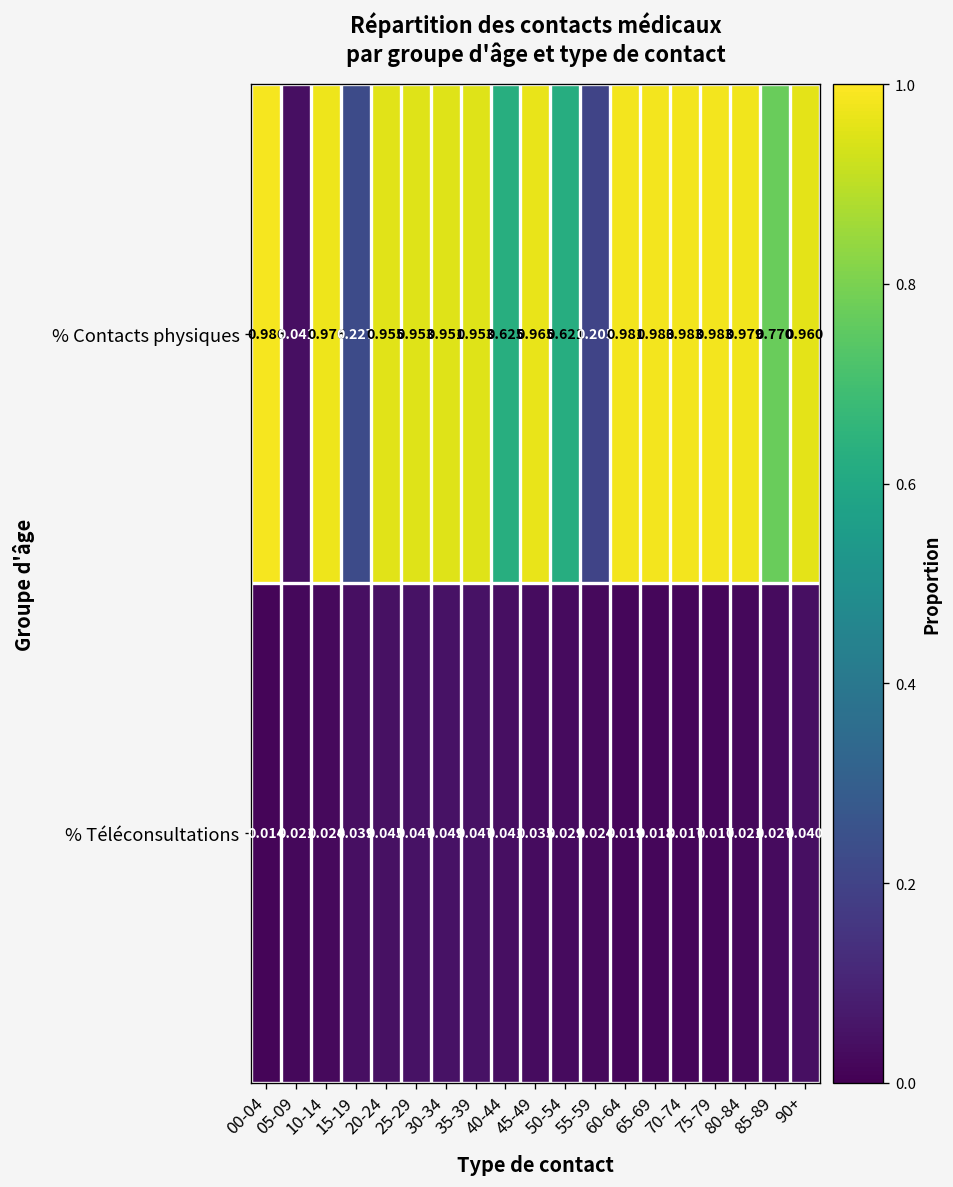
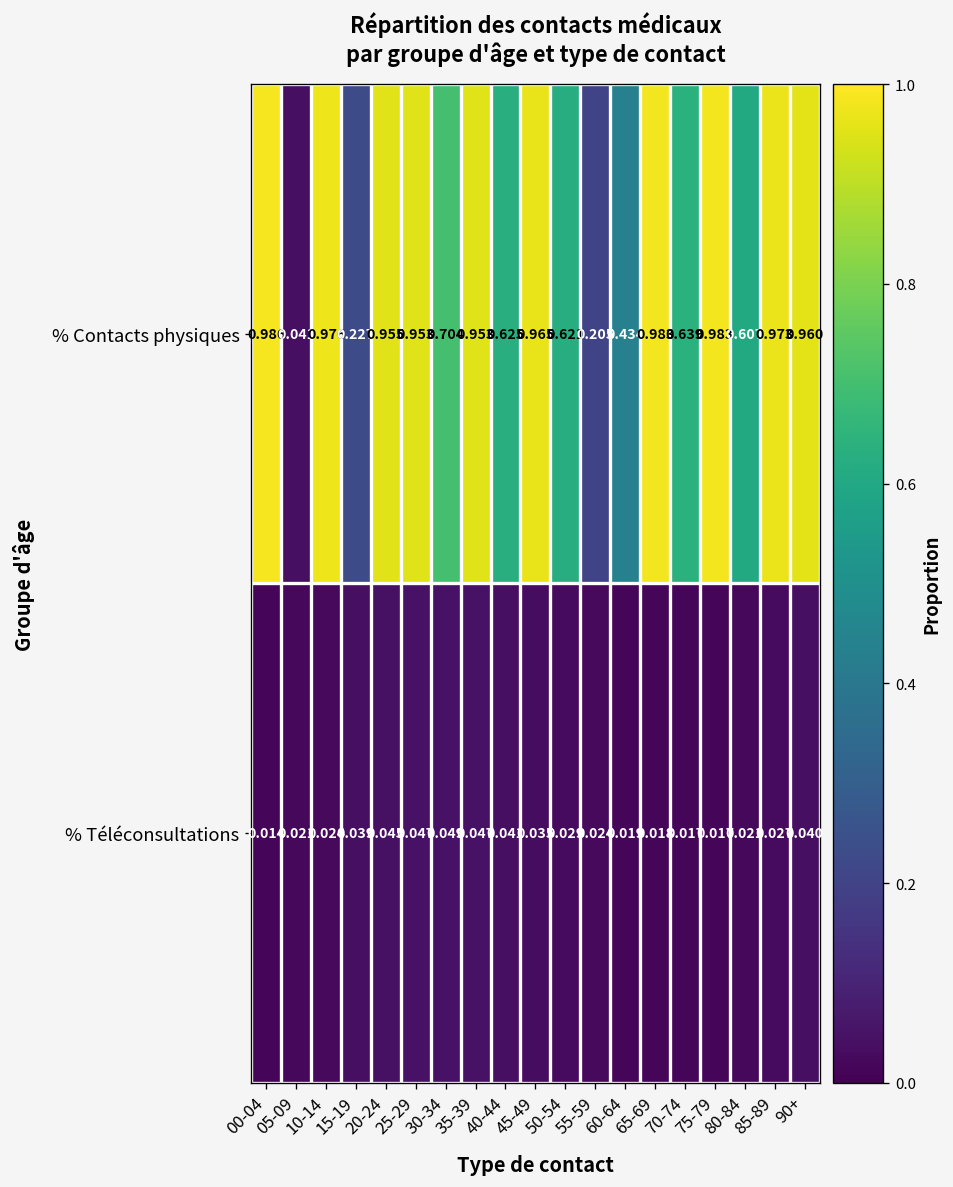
% Contacts physiques, 30-34: 0.951 -> 0.704
% Contacts physiques, 60-64: 0.981 -> 0.434
% Contacts physiques, 70-74: 0.983 -> 0.639
% Contacts physiques, 80-84: 0.979 -> 0.607
% Contacts physiques, 85-89: 0.770 -> 0.973
